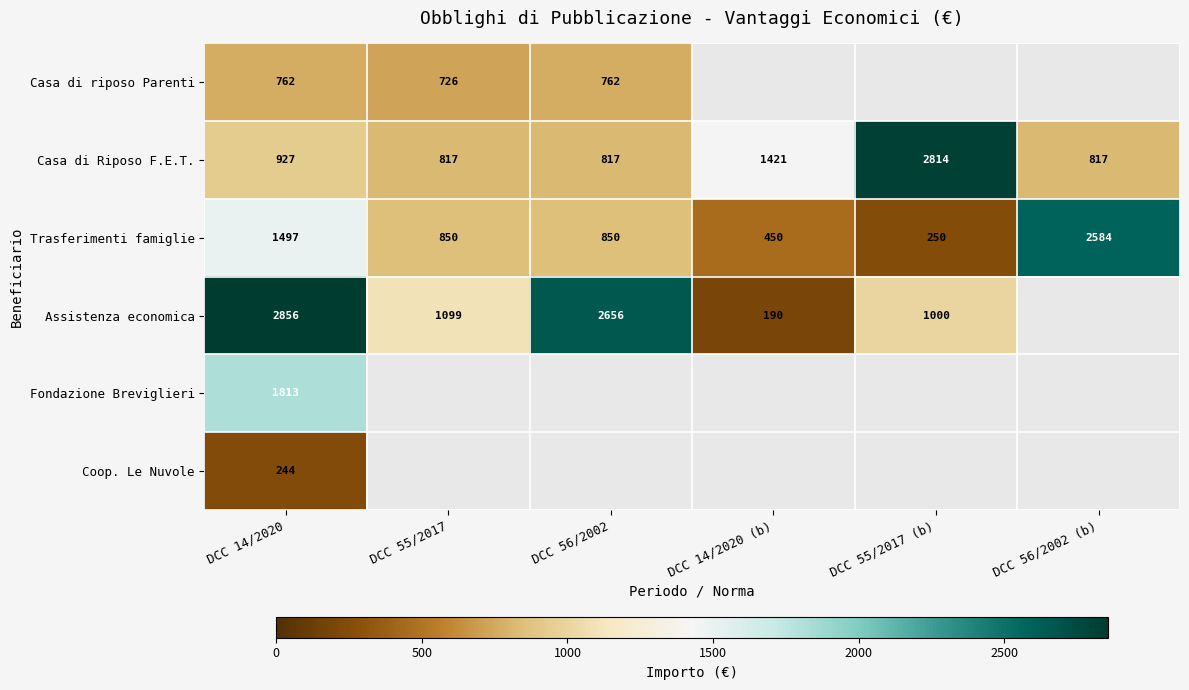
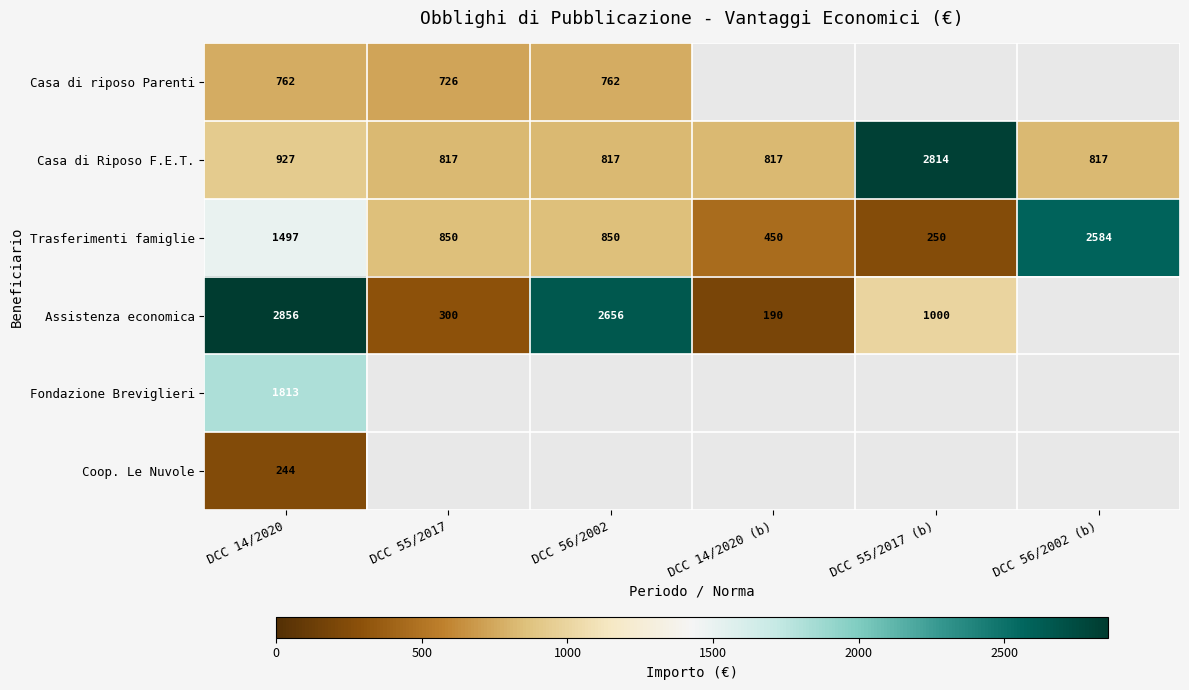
Casa di Riposo F.E.T., DCC 14/2020 (b): 1421 -> 817
Assistenza economica, DCC 55/2017: 1099 -> 300
